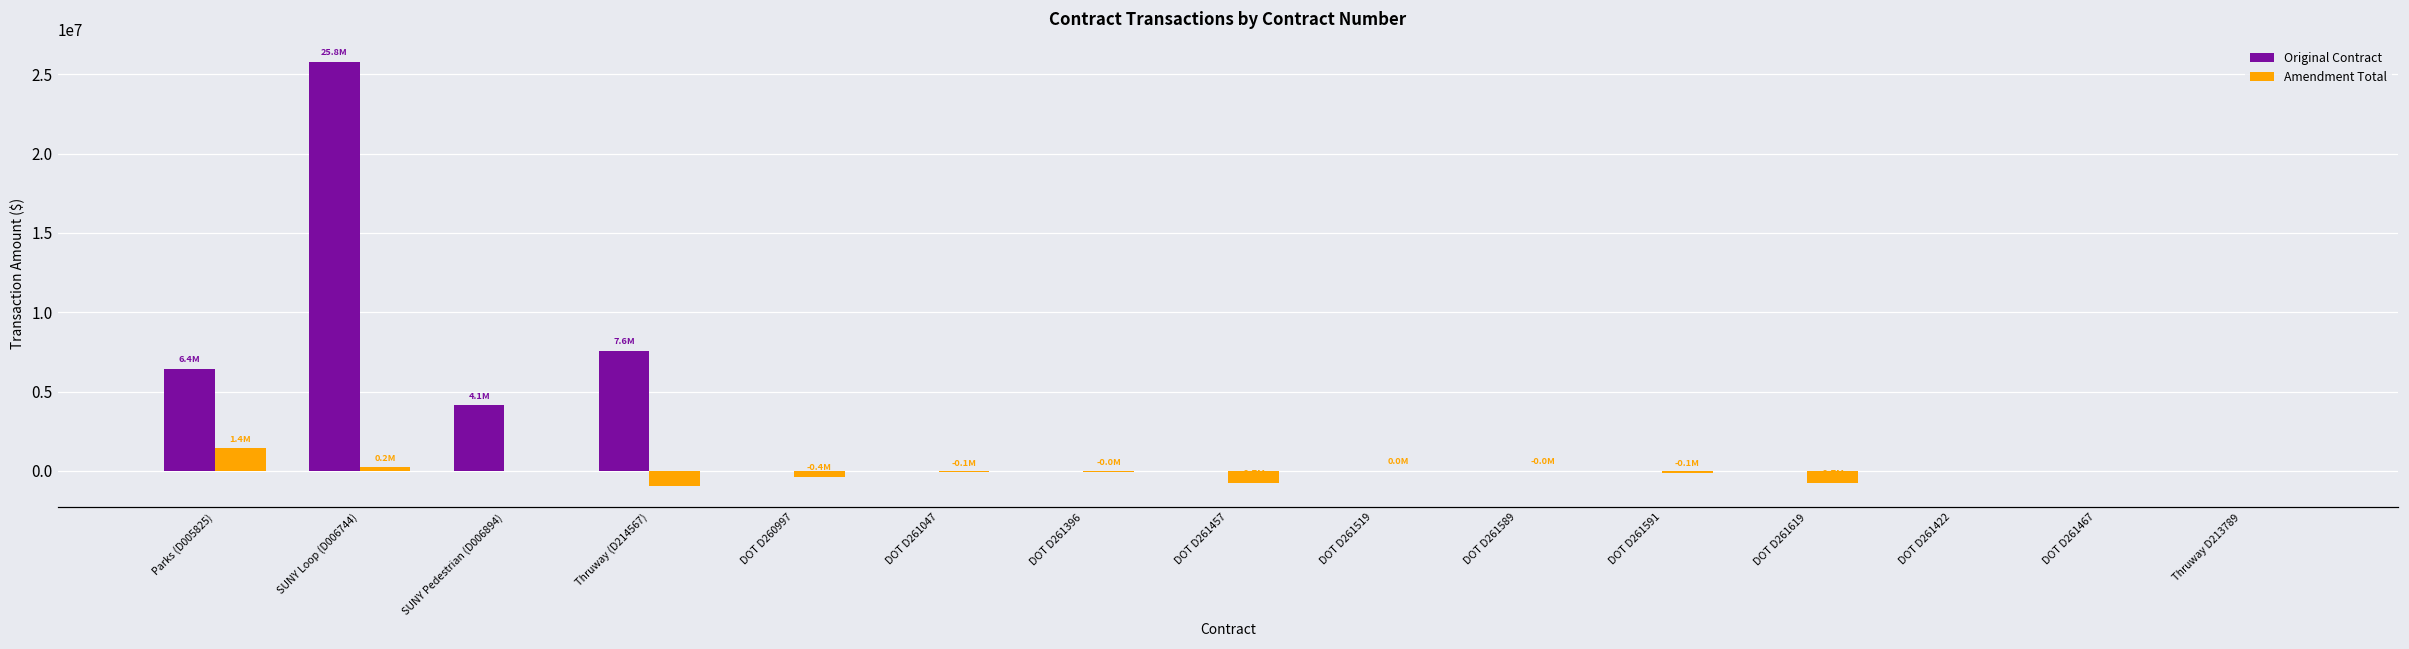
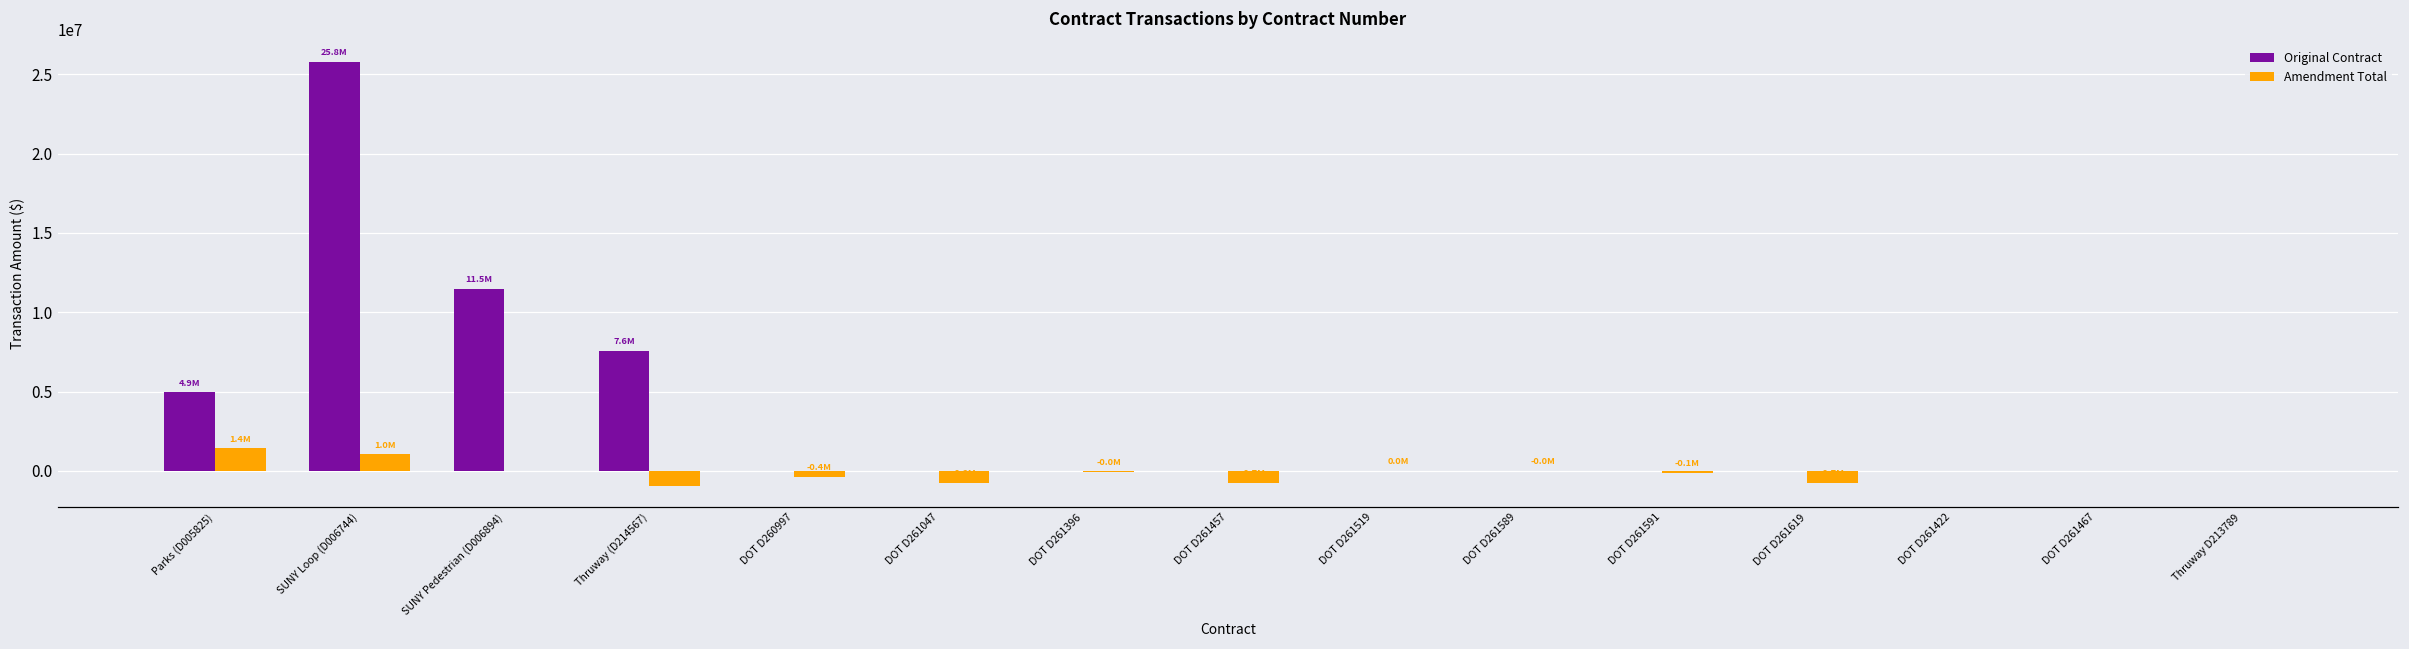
Original Contract, Parks (D005825): 6.4M -> 4.9M
Amendment Total, SUNY Loop (D006744): 0.2M -> 1.0M
Original Contract, SUNY Pedestrian (D006894): 4.1M -> 11.5M
Amendment Total, DOT D261047: -100000 -> -800000
